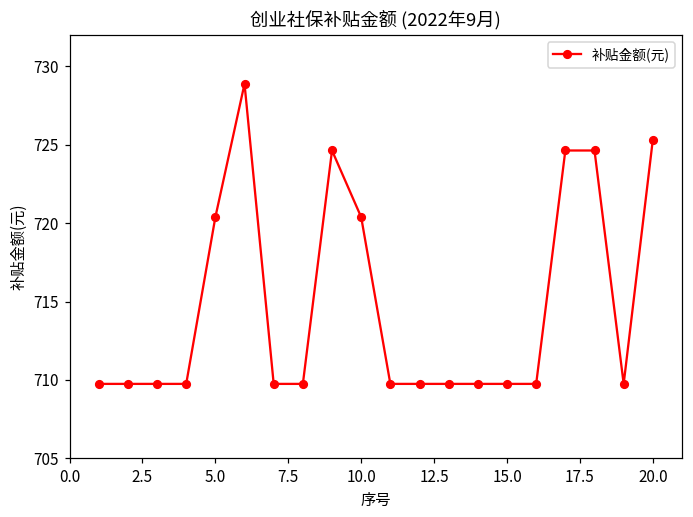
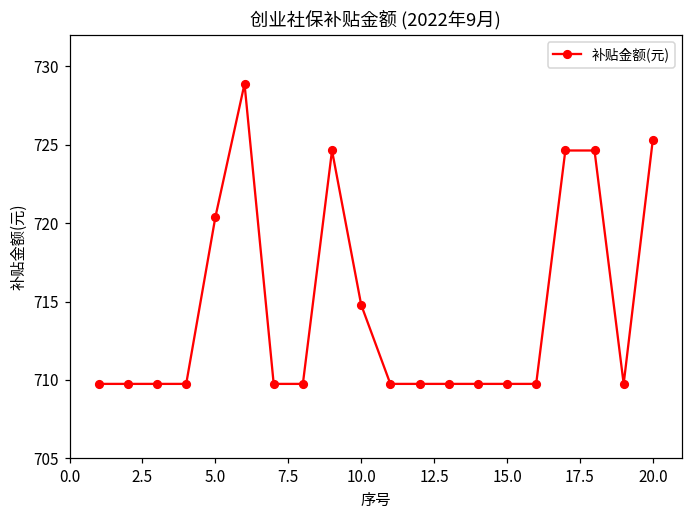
10.0: 720.4 -> 714.8
